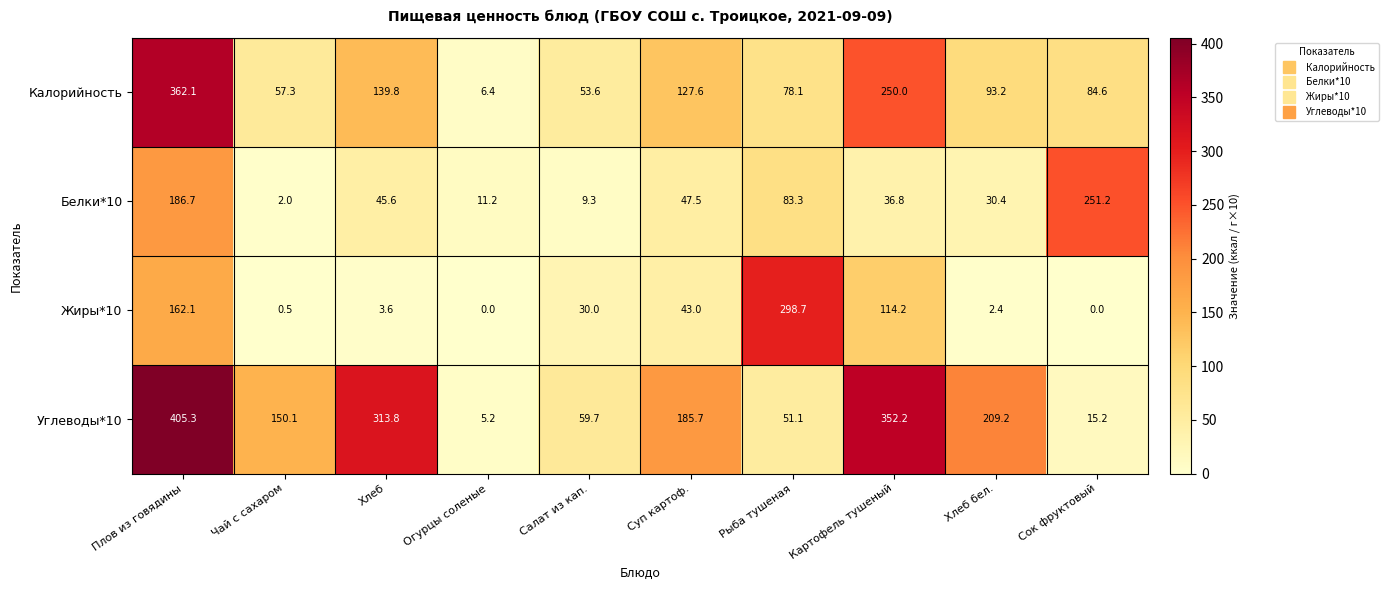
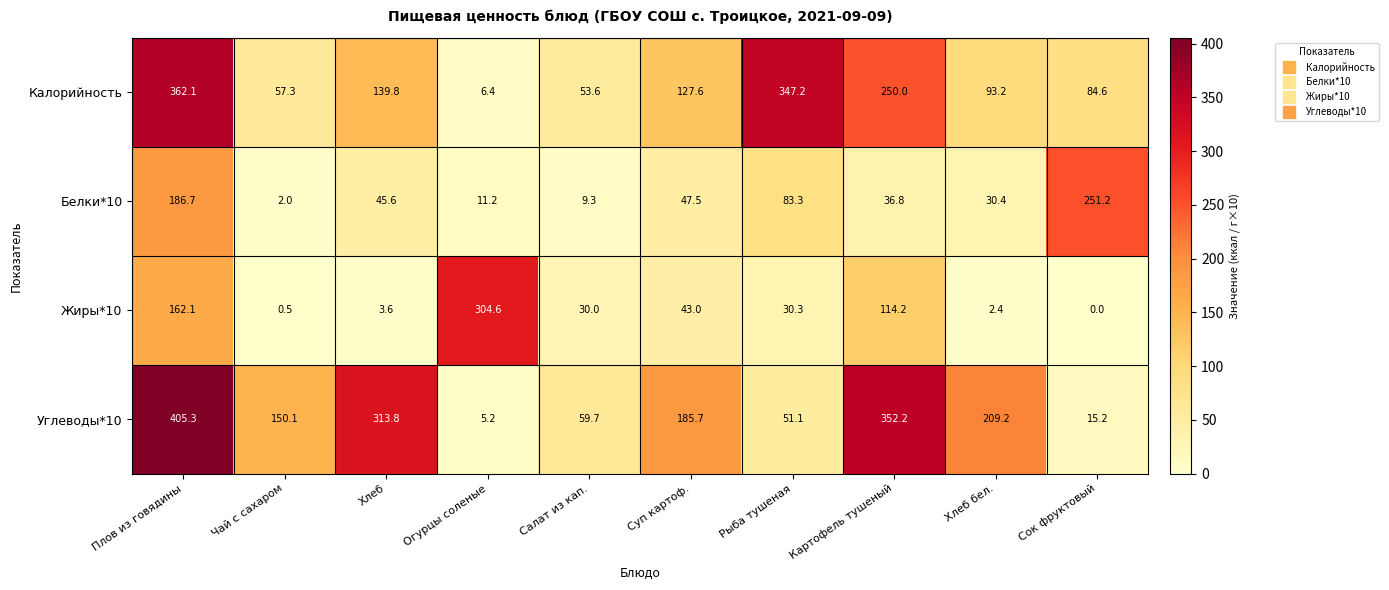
Калорийность, Рыба тушеная: 78.1 -> 347.2
Жиры*10, Огурцы соленые: 0.0 -> 304.6
Жиры*10, Рыба тушеная: 298.7 -> 30.3
